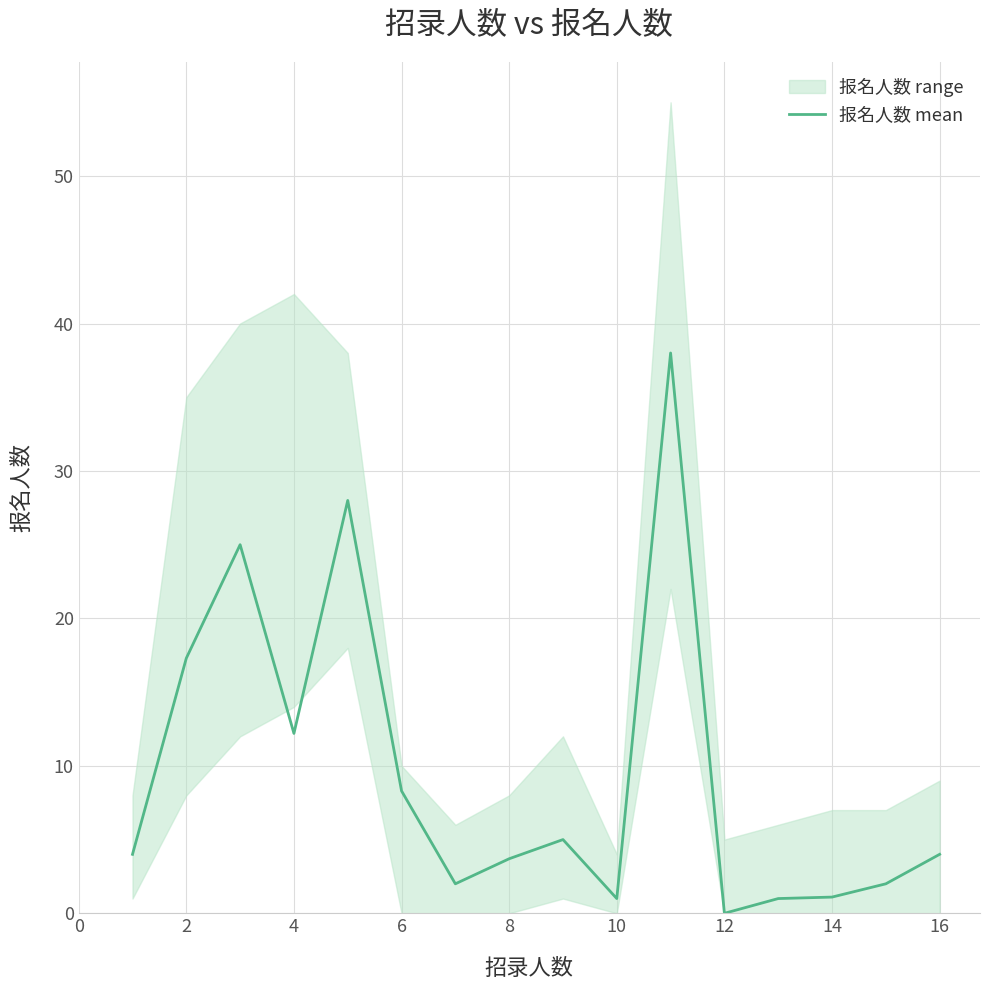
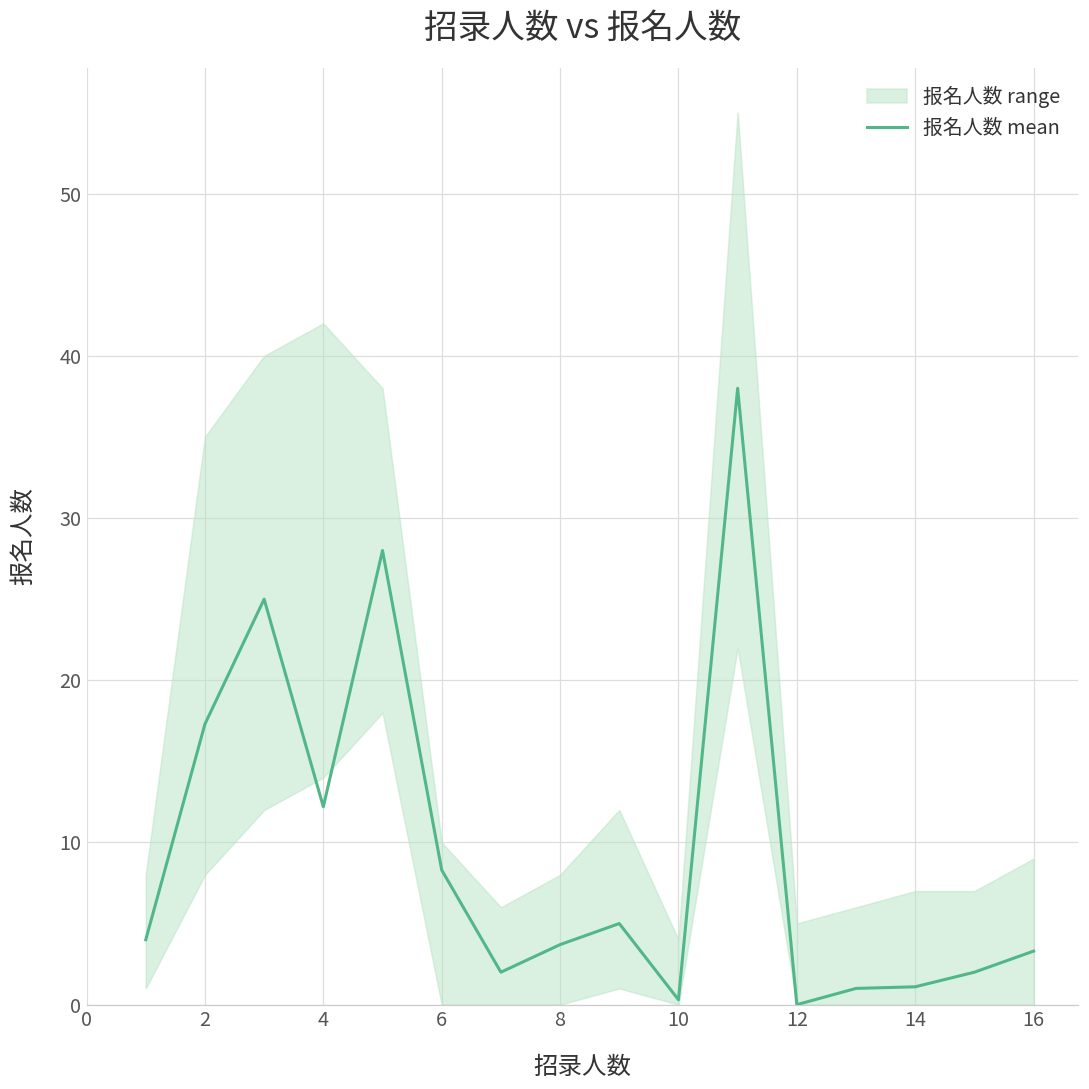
报名人数 mean, 10: 1.0 -> 0.3
报名人数 mean, 16: 4.0 -> 3.3
